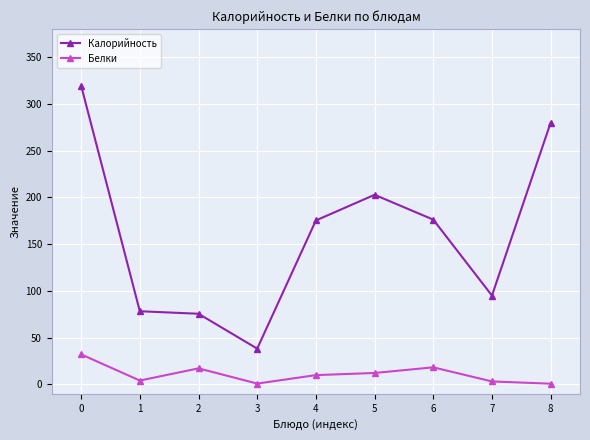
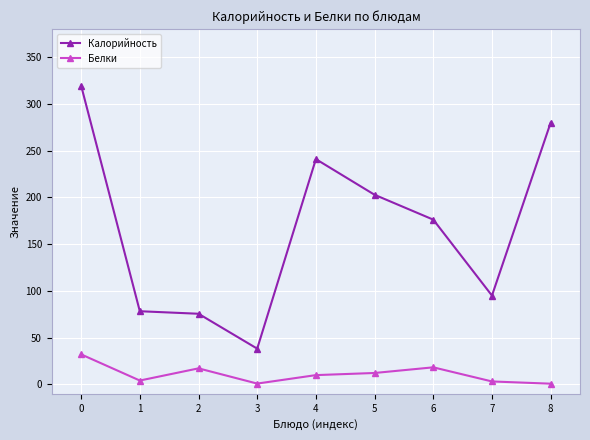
Калорийность, 4: 180 -> 240
